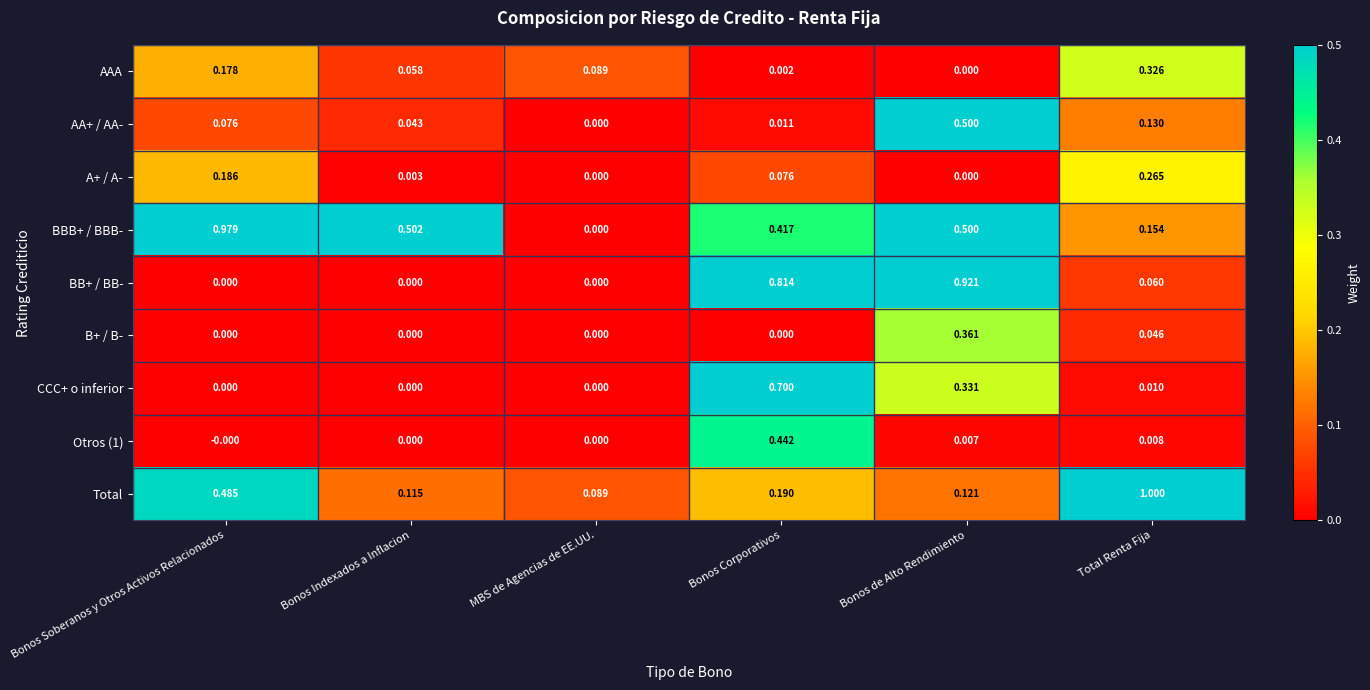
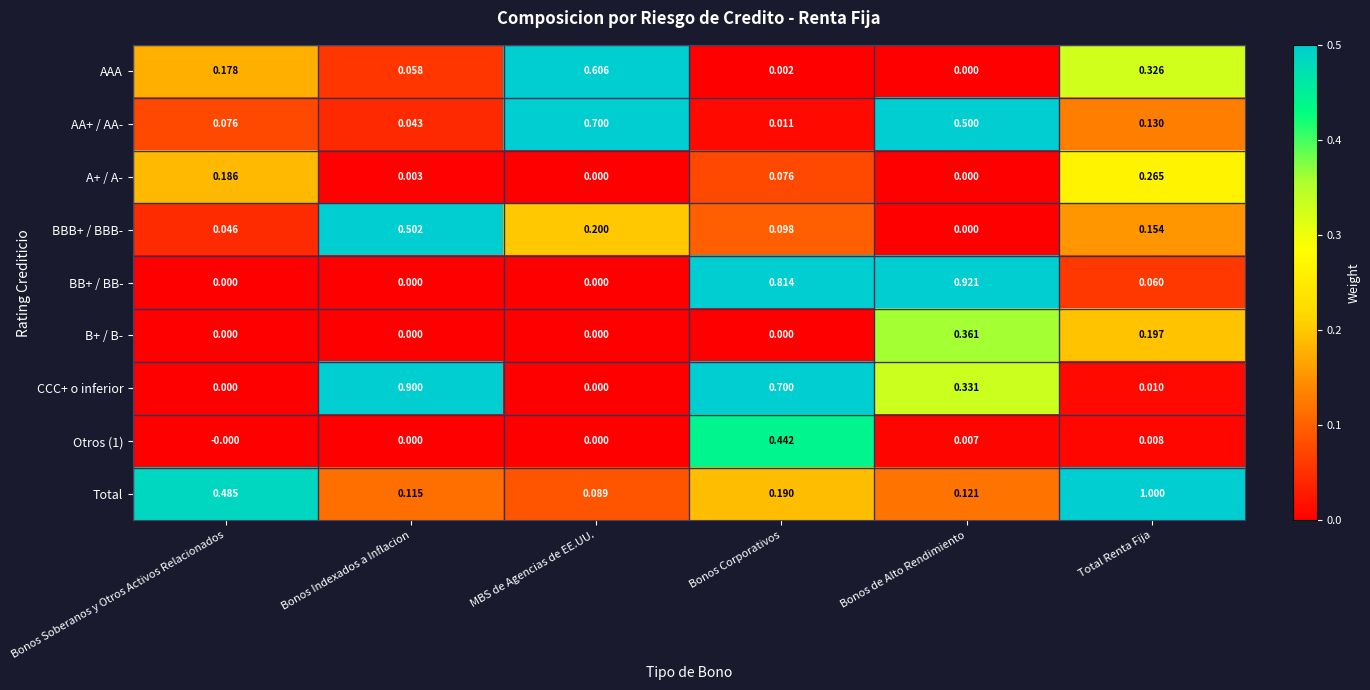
AAA, MBS de Agencias de EE.UU.: 0.089 -> 0.606
AA+ / AA-, MBS de Agencias de EE.UU.: 0.000 -> 0.700
BBB+ / BBB-, Bonos Soberanos y Otros Activos Relacionados: 0.979 -> 0.046
BBB+ / BBB-, MBS de Agencias de EE.UU.: 0.000 -> 0.200
BBB+ / BBB-, Bonos Corporativos: 0.417 -> 0.098
BBB+ / BBB-, Bonos de Alto Rendimiento: 0.500 -> 0.000
B+ / B-, Total Renta Fija: 0.046 -> 0.197
CCC+ o inferior, Bonos Indexados a Inflacion: 0.000 -> 0.900
